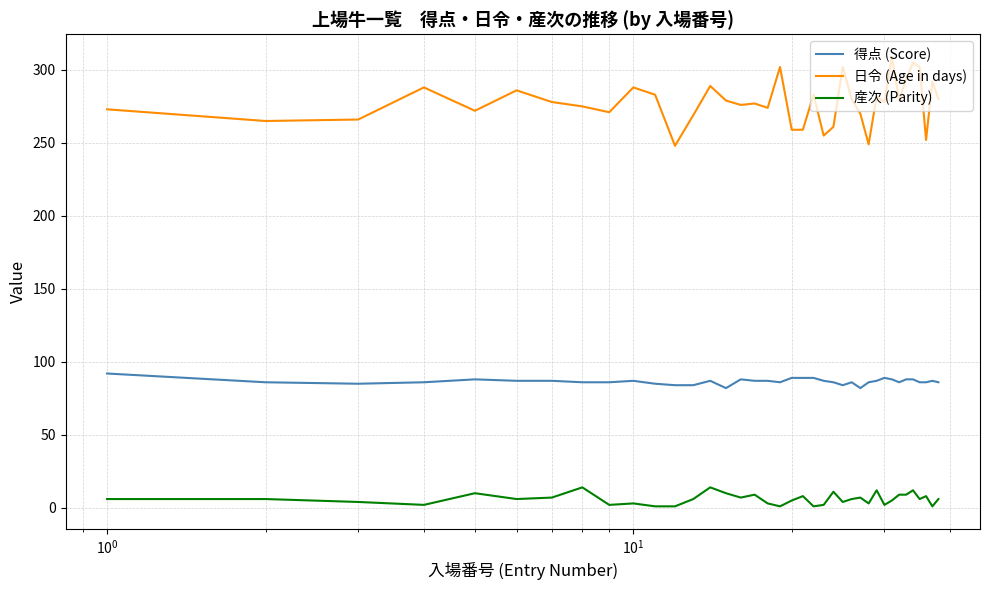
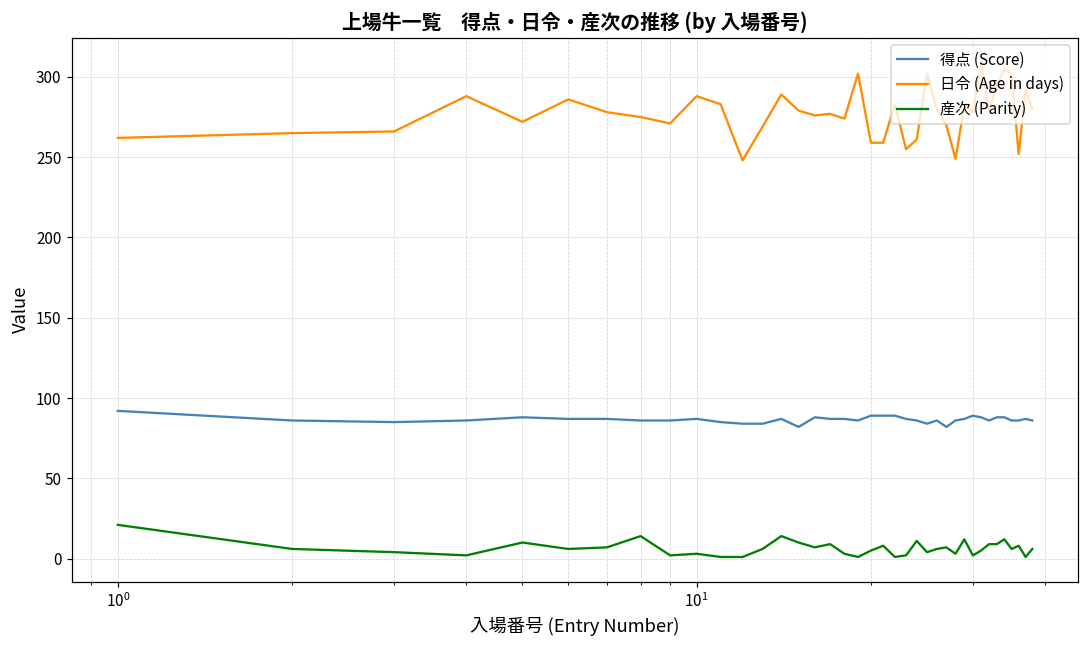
日令 (Age in days), 10^0: 273 -> 262
産次 (Parity), 10^0: 6 -> 21
